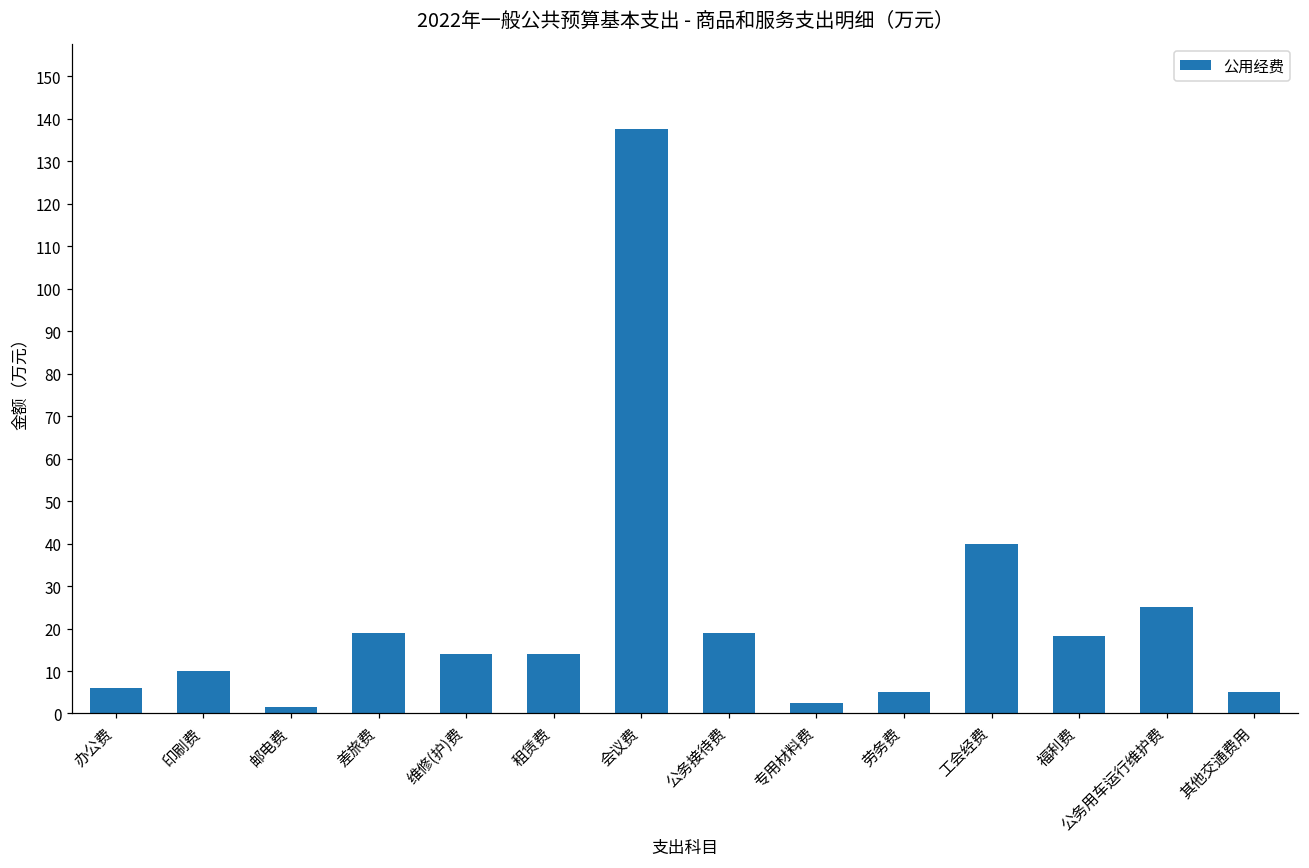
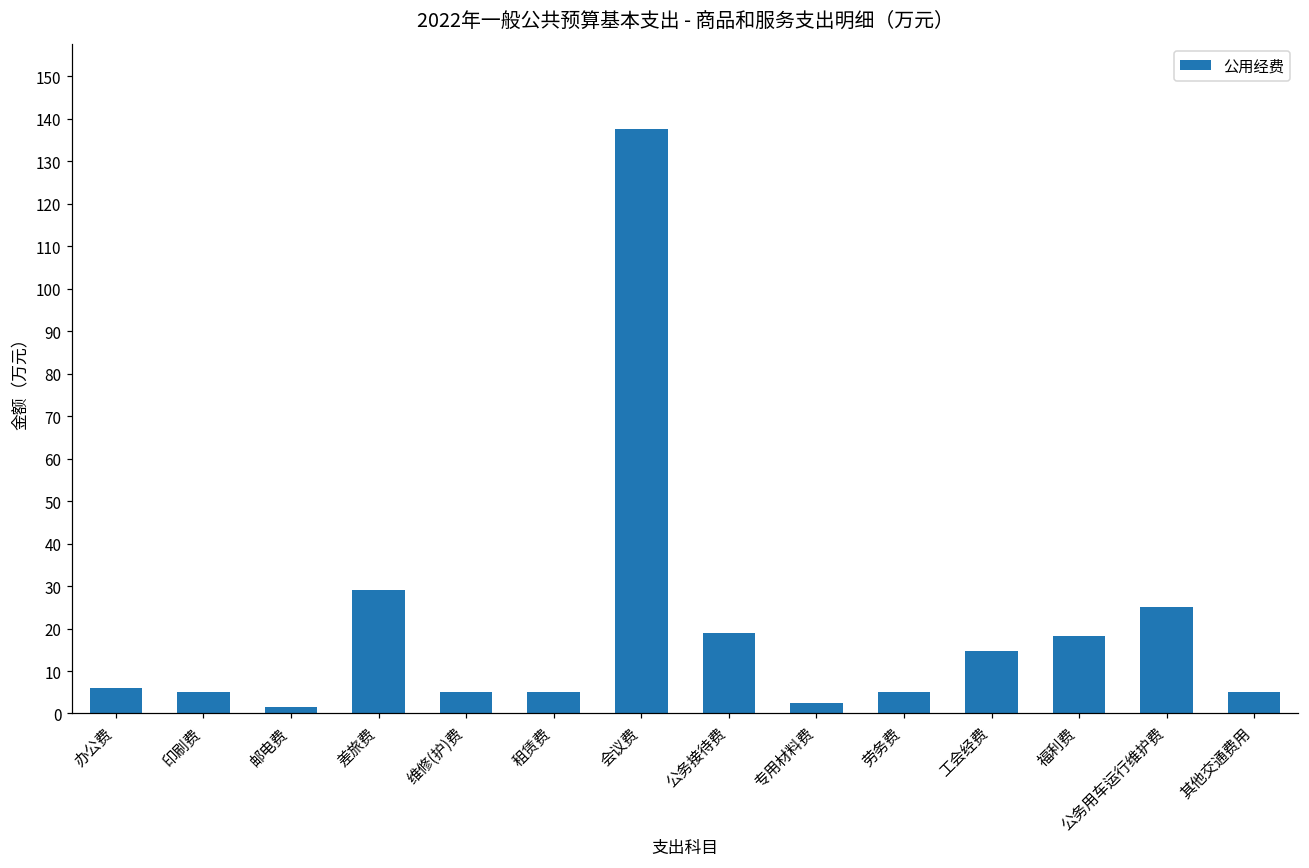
印刷费: 10 -> 5
差旅费: 19 -> 29
维修(护)费: 14 -> 5
租赁费: 14 -> 5
工会经费: 40 -> 15
